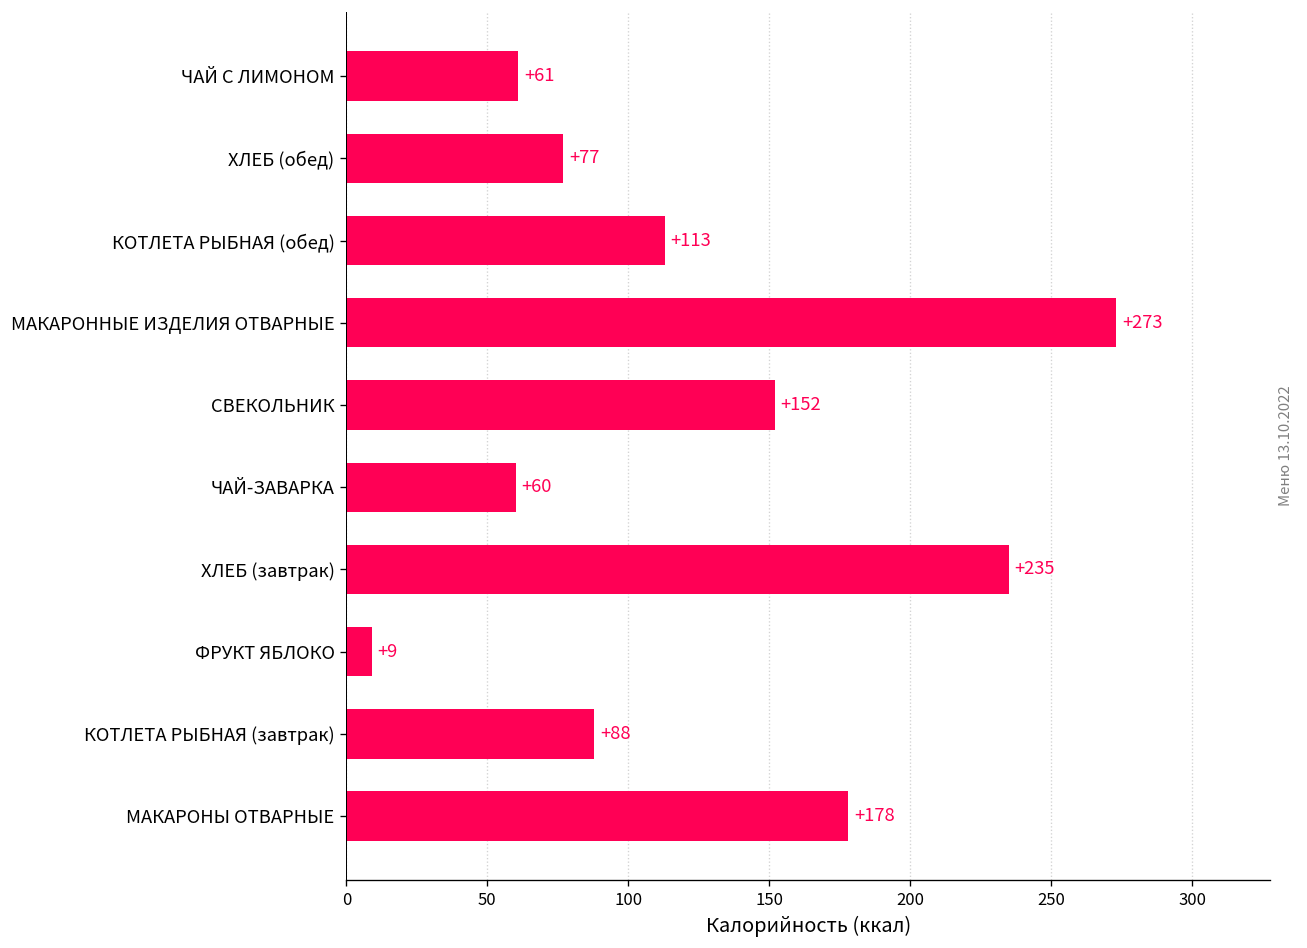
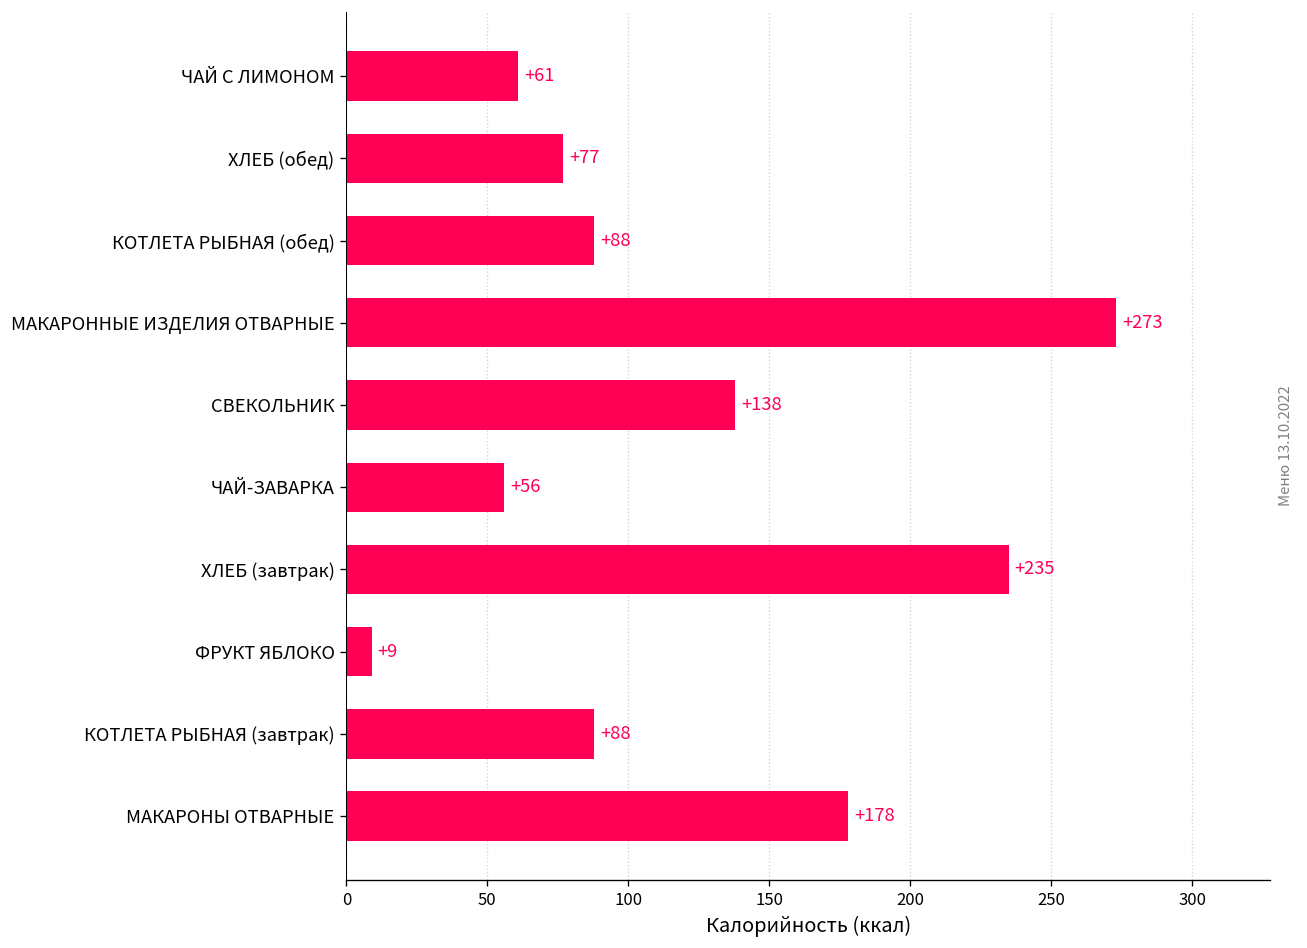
КОТЛЕТА РЫБНАЯ (обед): +113 -> +88
СВЕКОЛЬНИК: +152 -> +138
ЧАЙ-ЗАВАРКА: +60 -> +56
